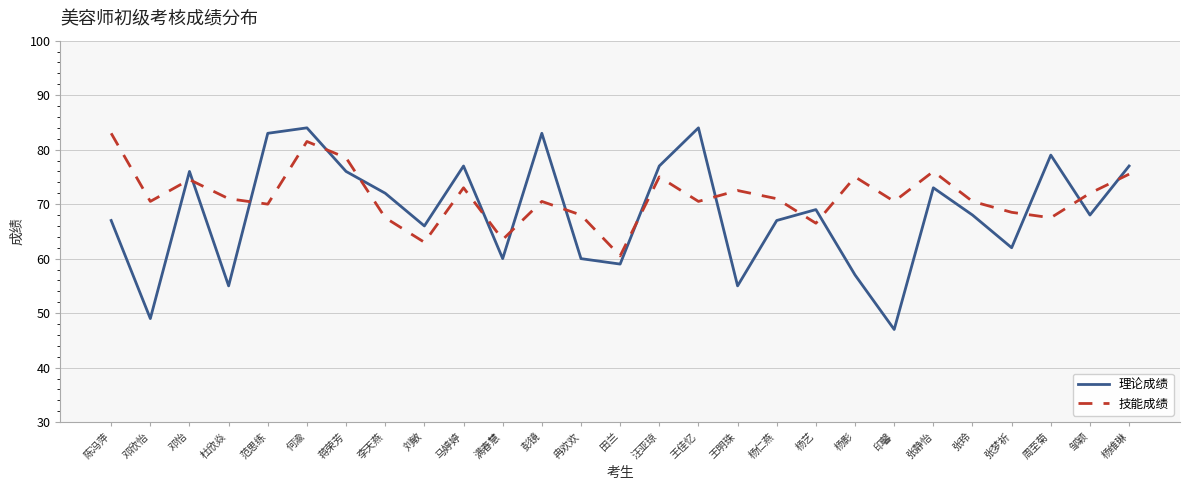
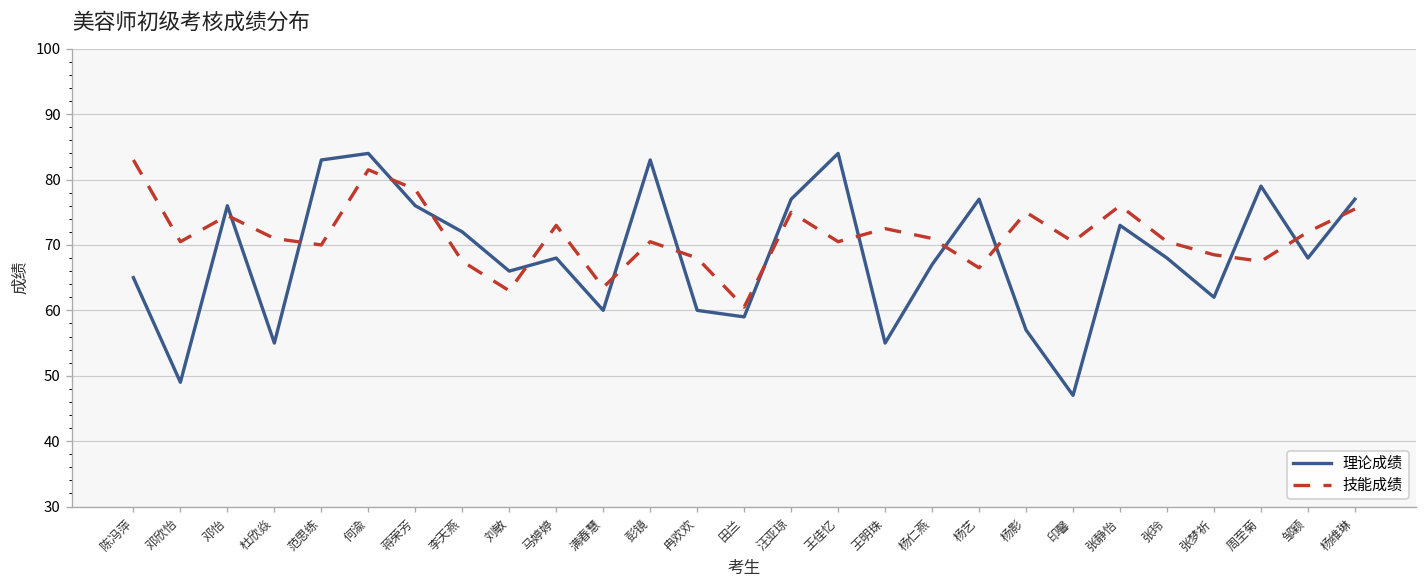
理论成绩, 陈冯萍: 67 -> 65
理论成绩, 马婷婷: 77 -> 68
理论成绩, 杨艺: 69 -> 77
